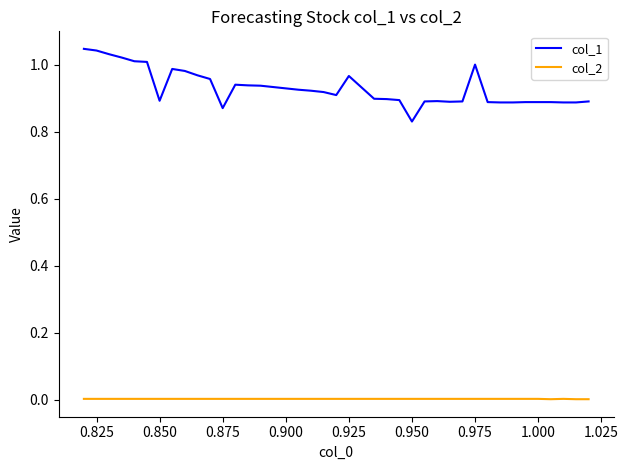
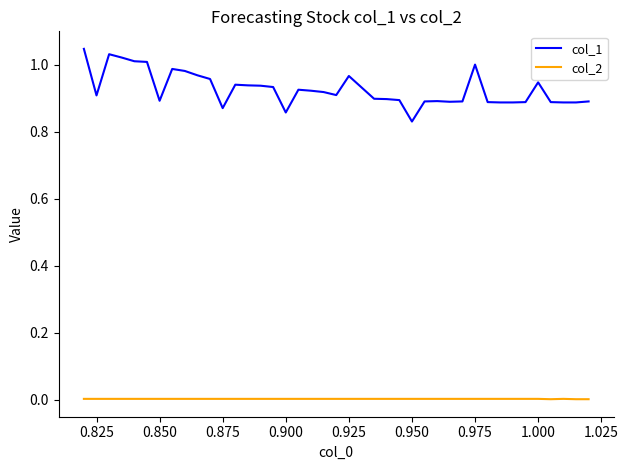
col_1, 0.825: 1.04 -> 0.91
col_1, 0.900: 0.93 -> 0.86
col_1, 1.000: 0.89 -> 0.95
